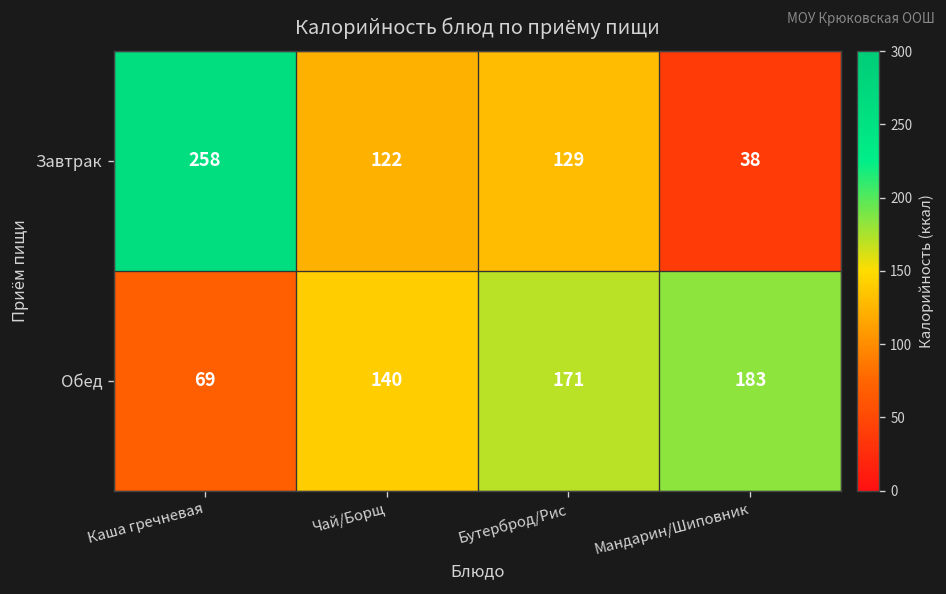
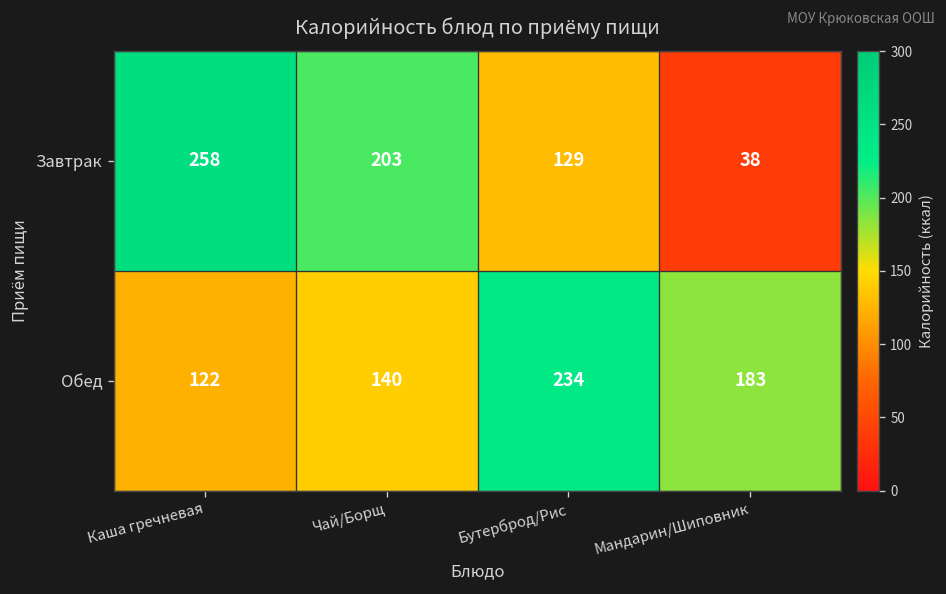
Завтрак, Чай/Борщ: 122 -> 203
Обед, Каша гречневая: 69 -> 122
Обед, Бутерброд/Рис: 171 -> 234
